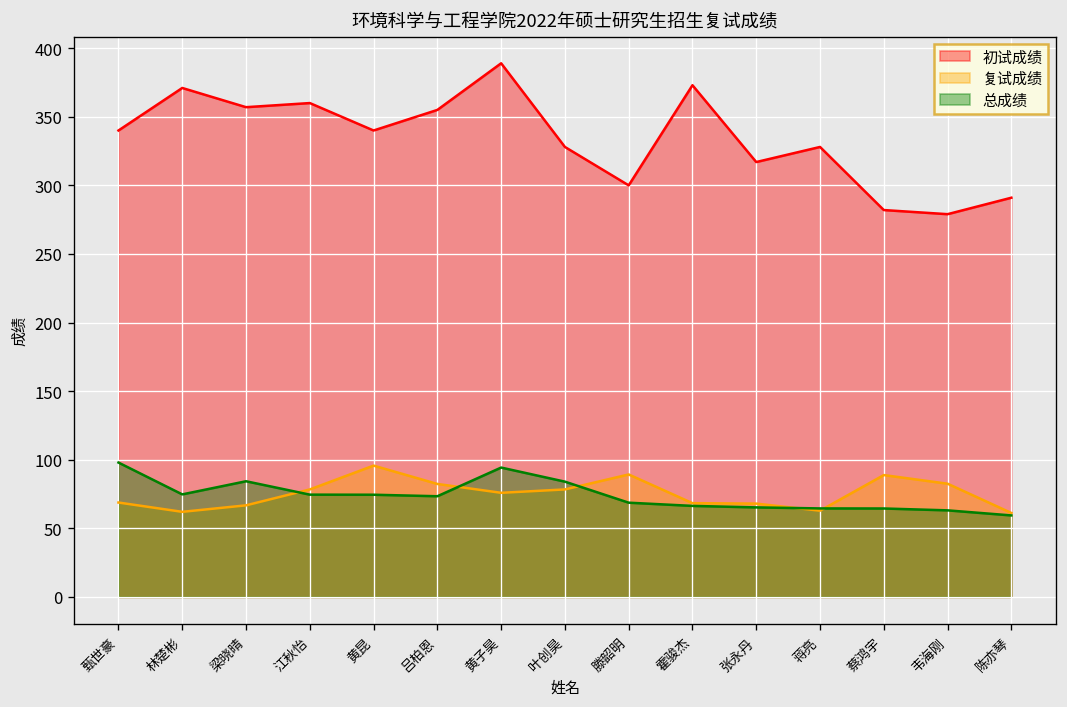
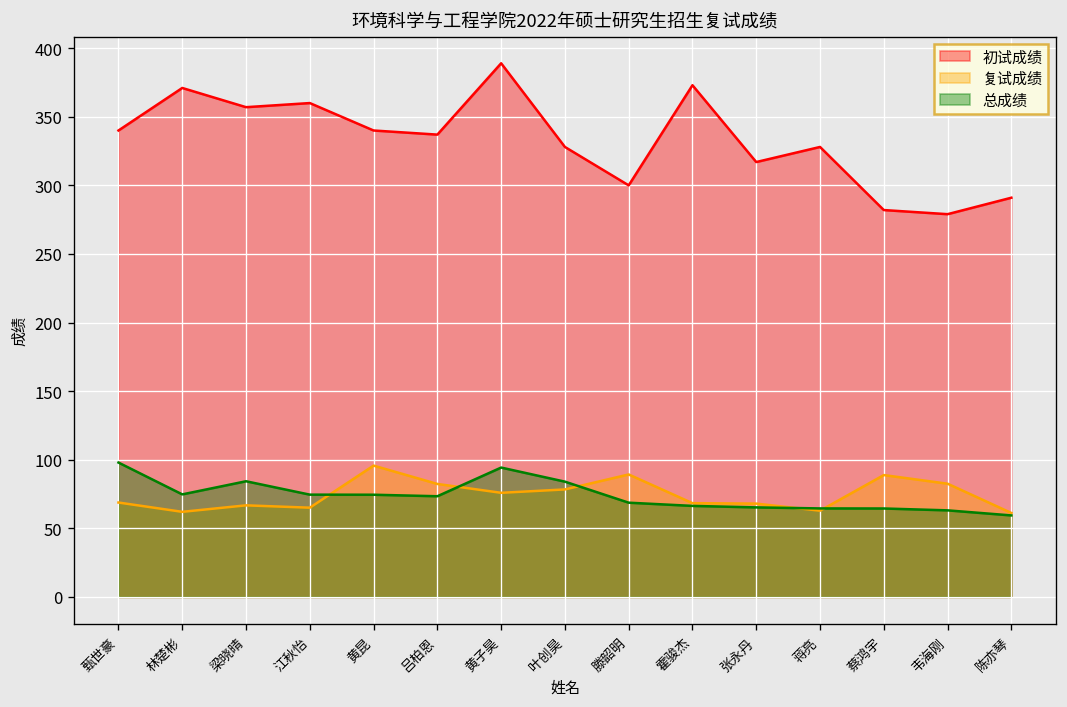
复试成绩, 江秋怡: 78 -> 65
初试成绩, 吕柏恩: 355 -> 337
